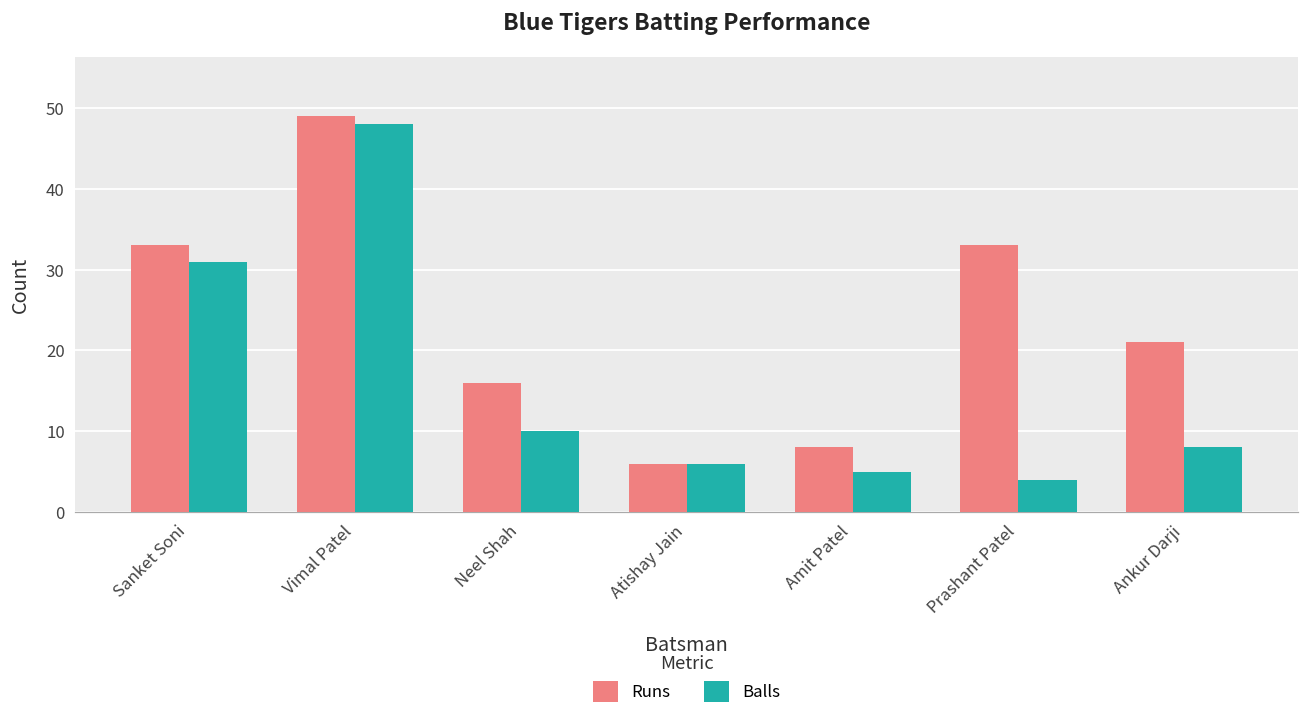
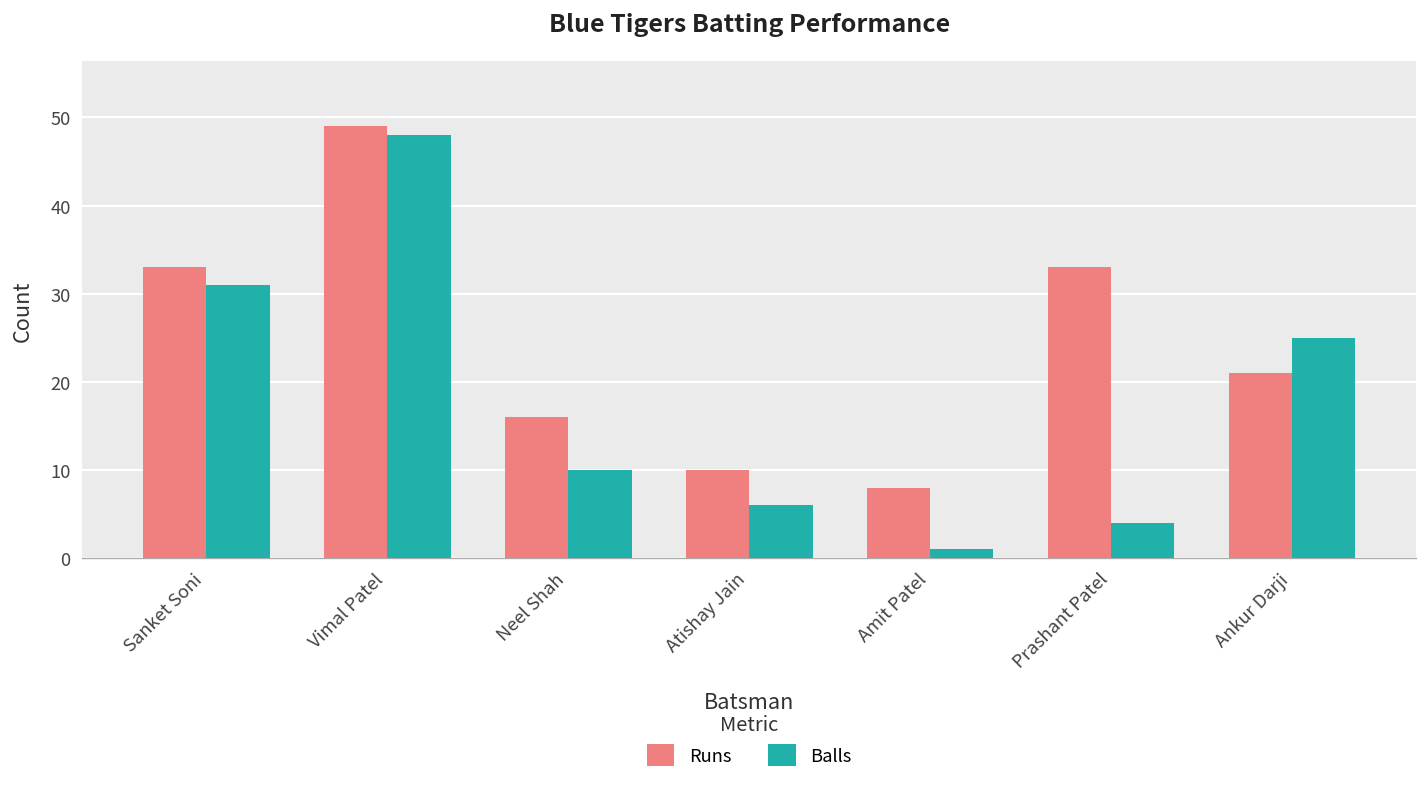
Runs, Atishay Jain: 6 -> 10
Balls, Amit Patel: 5 -> 1
Balls, Ankur Darji: 8 -> 25
